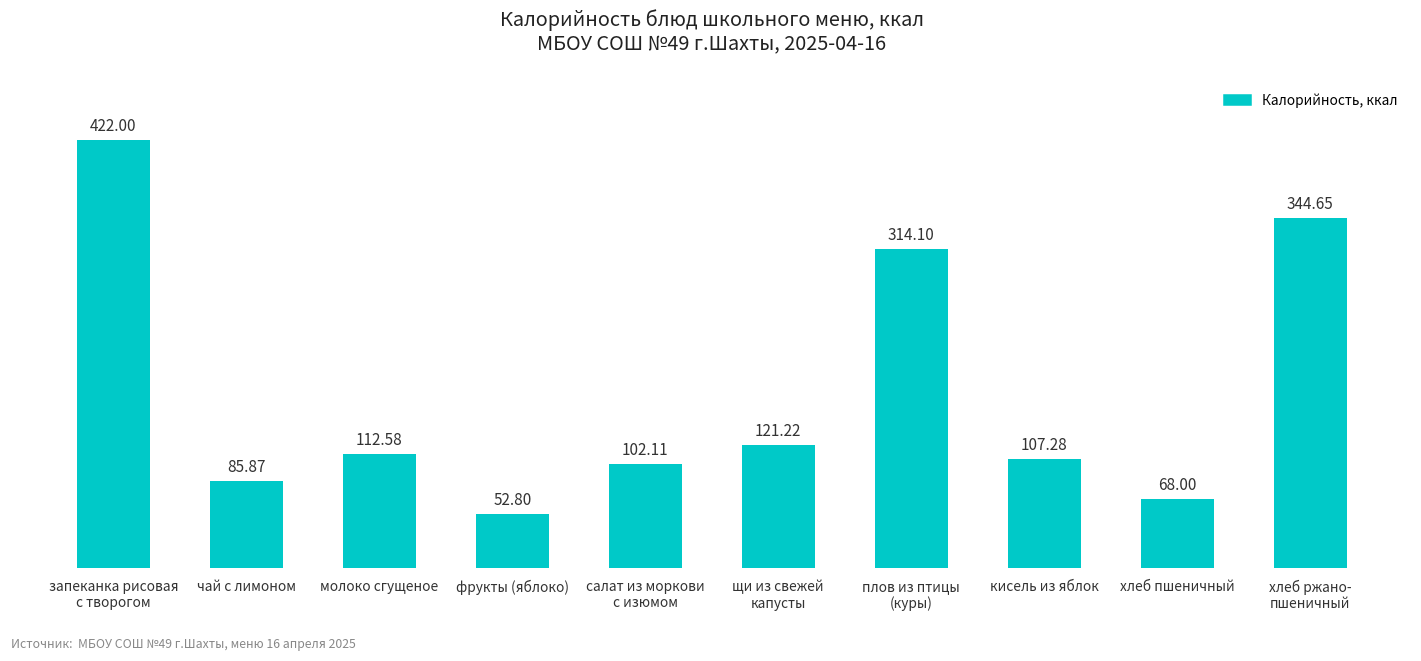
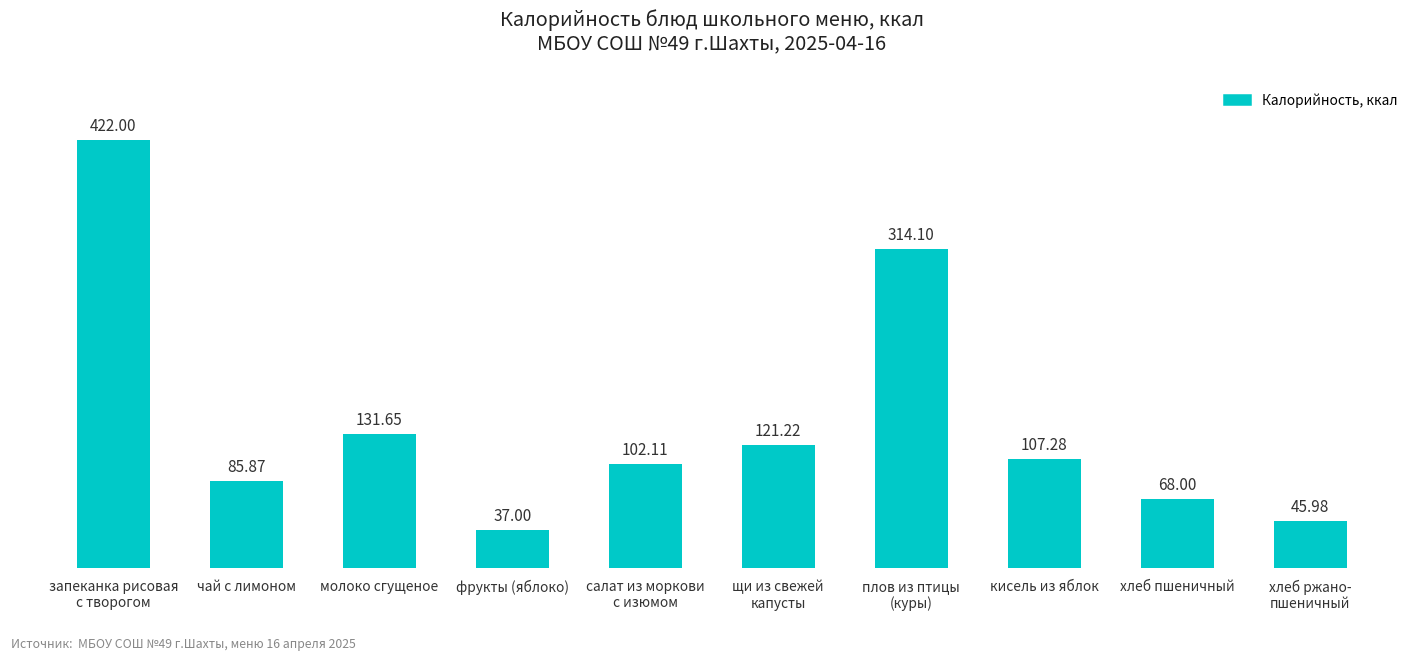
молоко сгущеное: 112.58 -> 131.65
фрукты (яблоко): 52.80 -> 37.00
хлеб ржано- пшеничный: 344.65 -> 45.98
